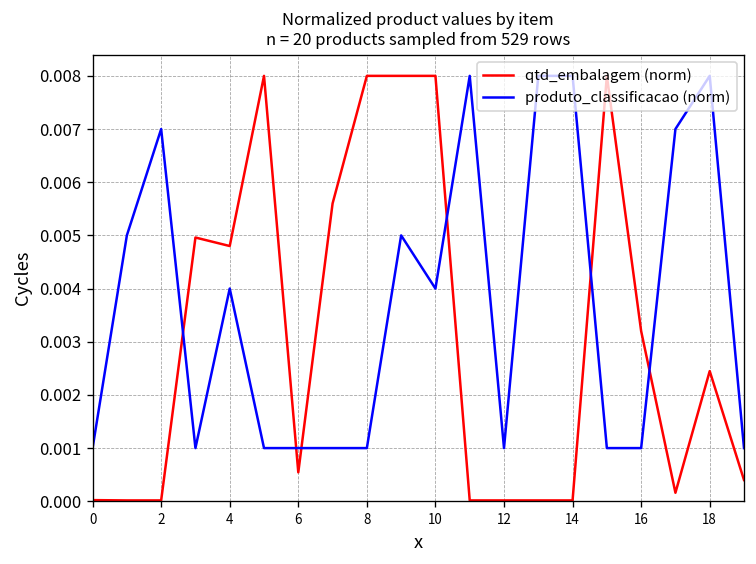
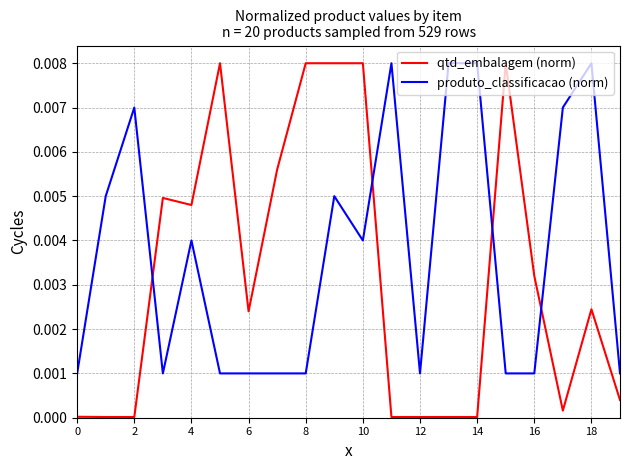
qtd_embalagem (norm), 6: 0.0005 -> 0.0024
